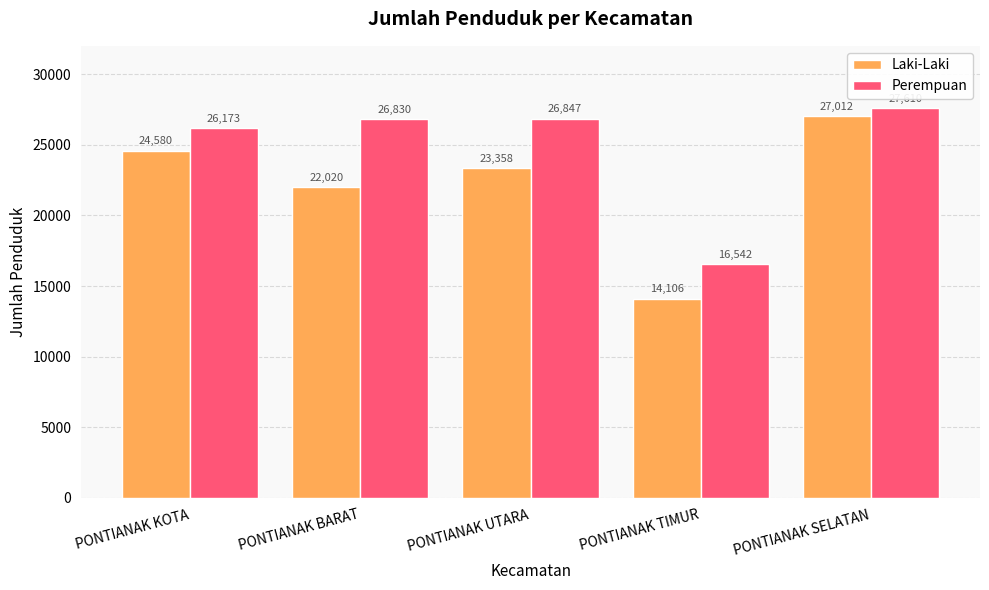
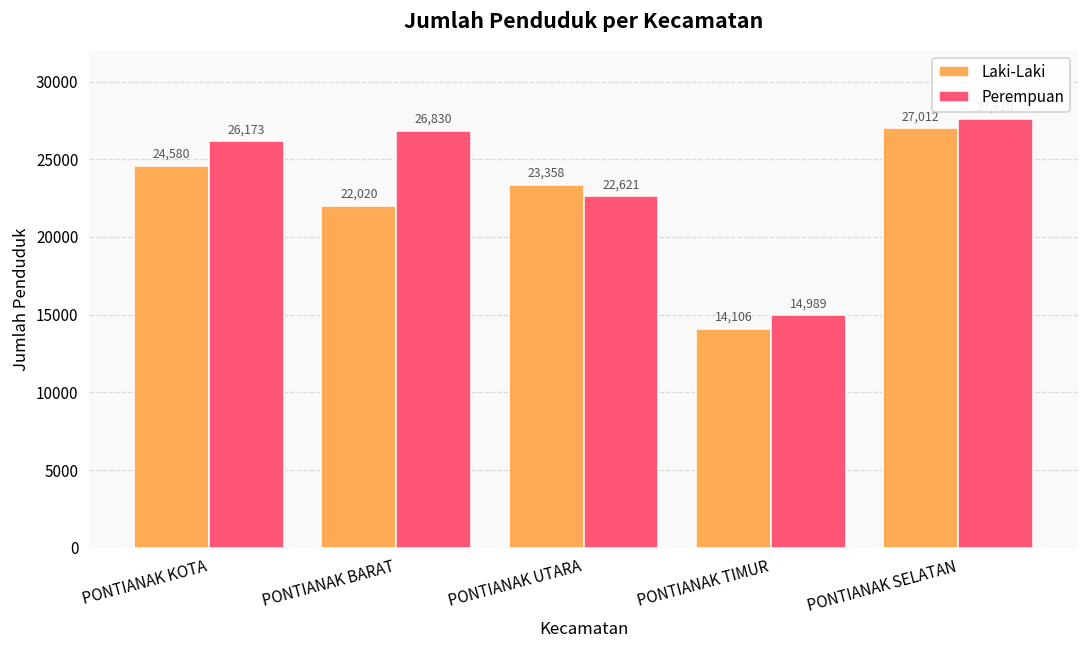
Perempuan, PONTIANAK UTARA: 26,847 -> 22,621
Perempuan, PONTIANAK TIMUR: 16,542 -> 14,989
